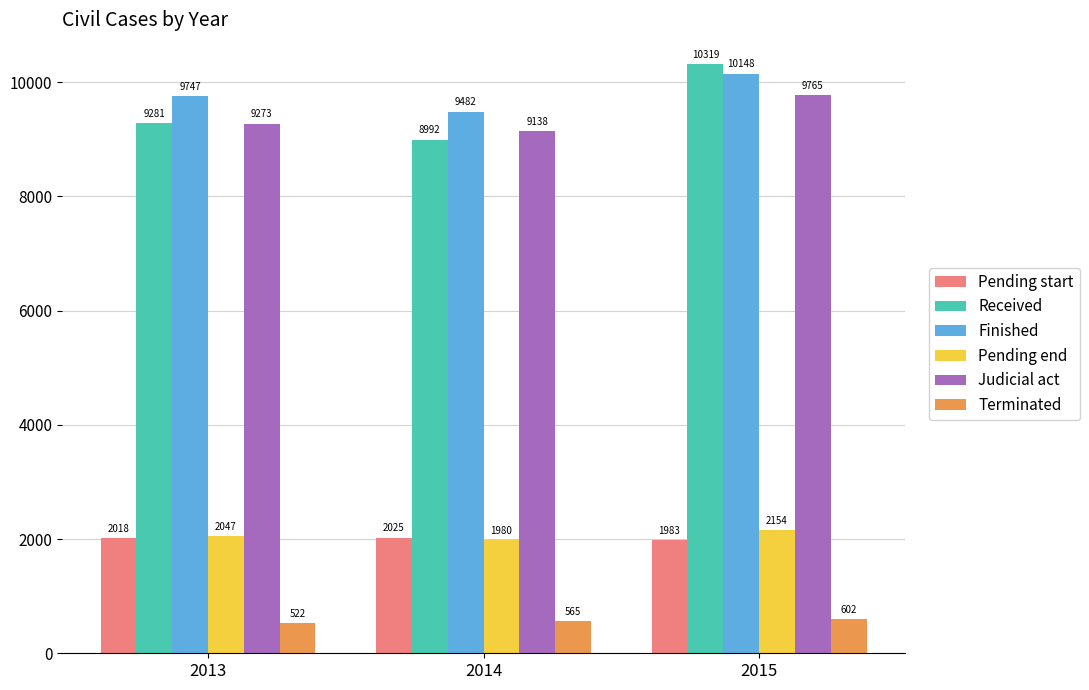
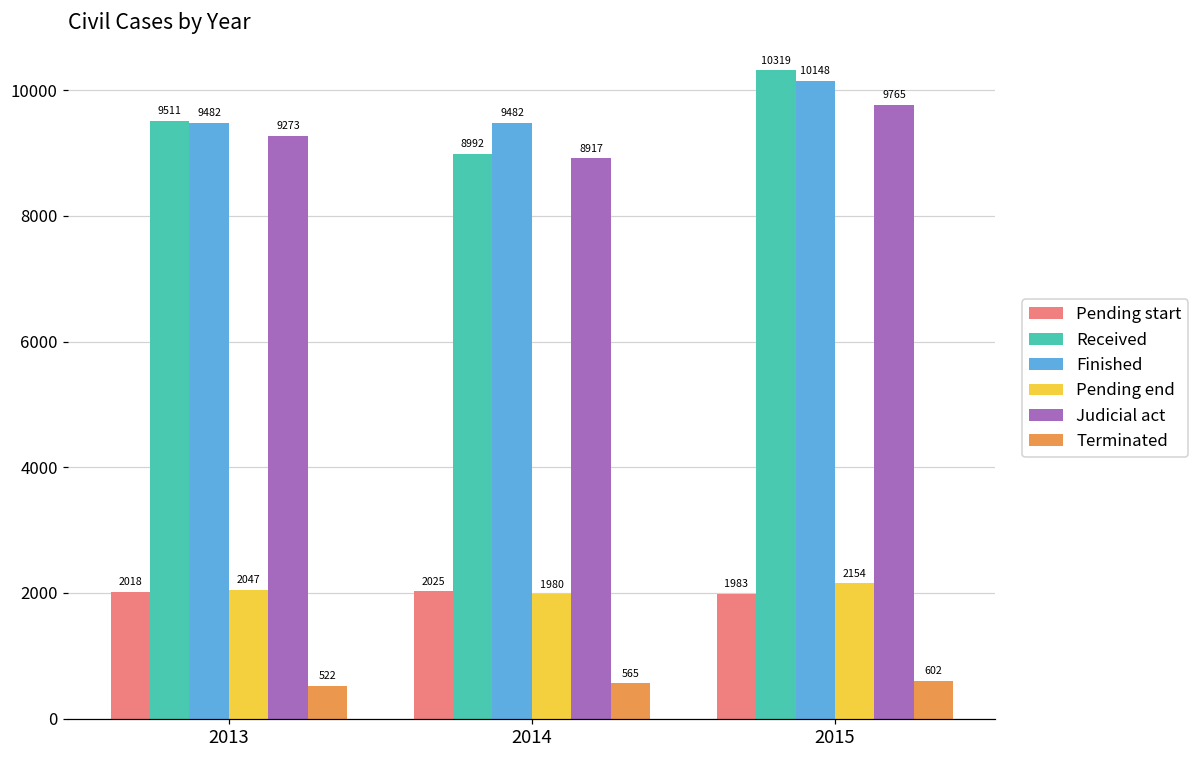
Received, 2013: 9281 -> 9511
Finished, 2013: 9747 -> 9482
Judicial act, 2014: 9138 -> 8917
